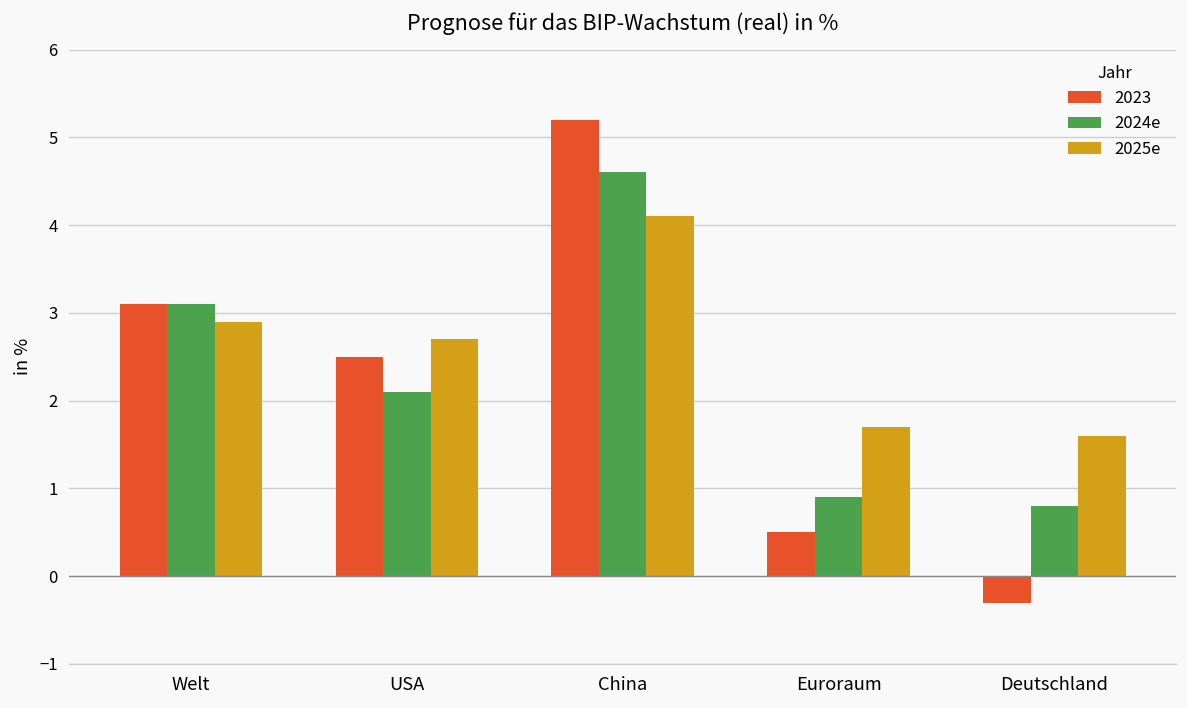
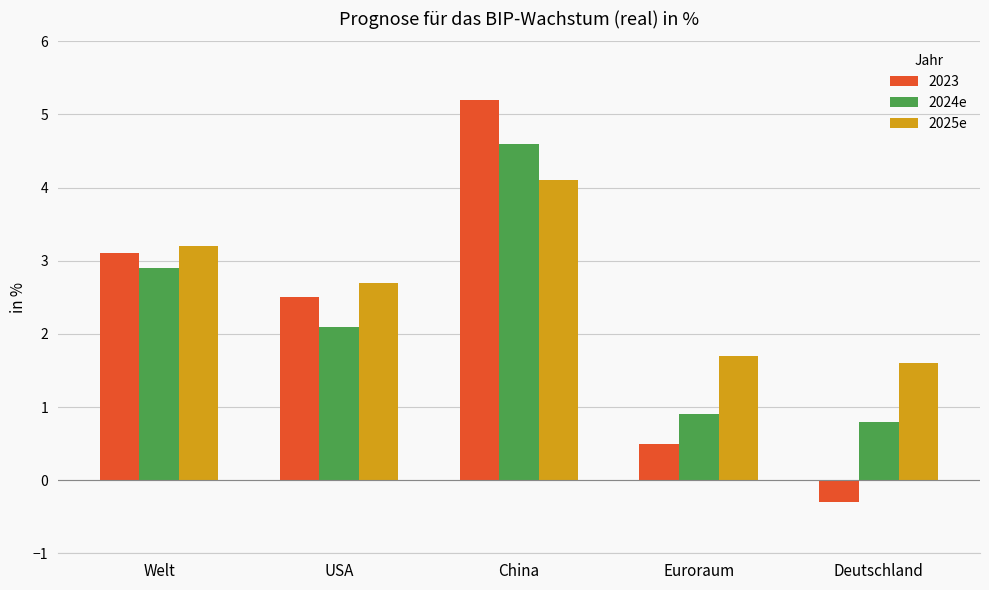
2024e, Welt: 3.1 -> 2.9
2025e, Welt: 2.9 -> 3.2
